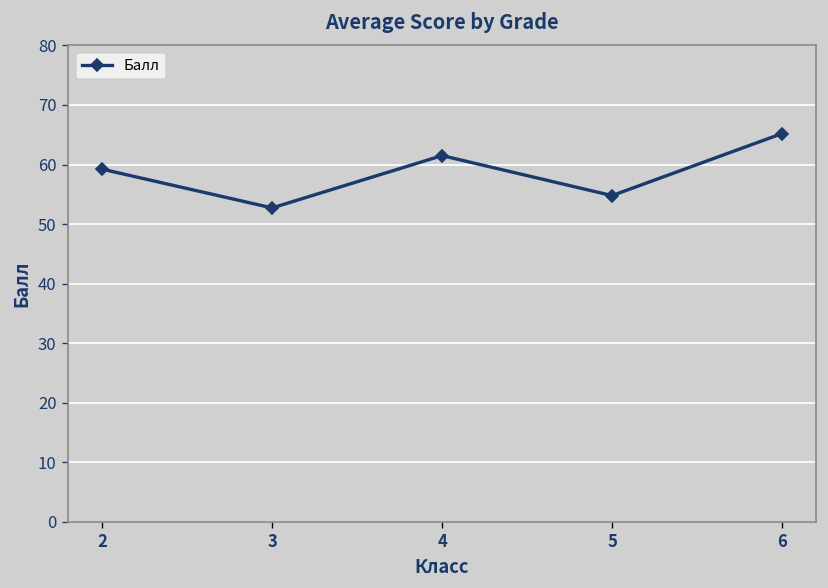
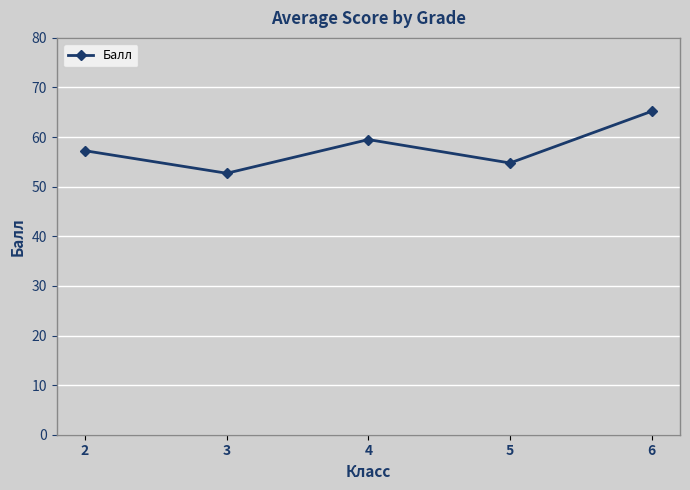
2: 59 -> 57
4: 62 -> 60
